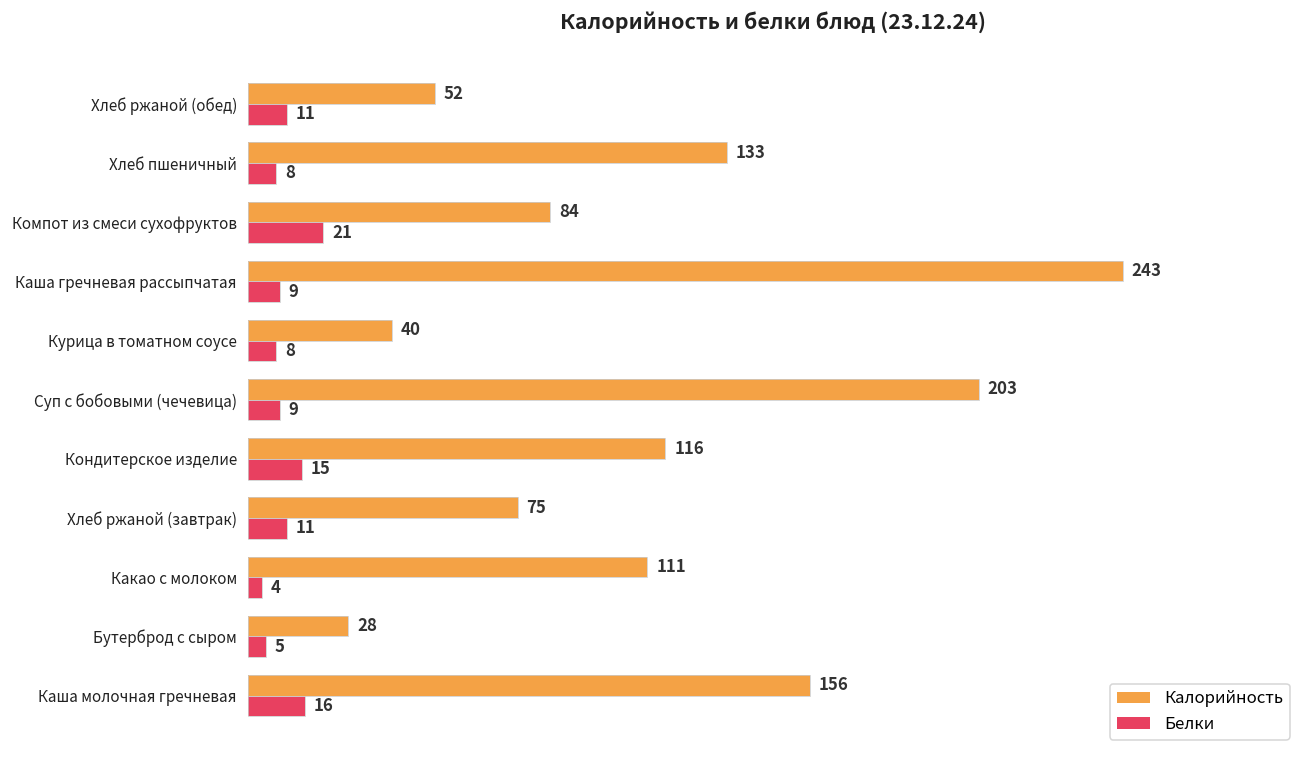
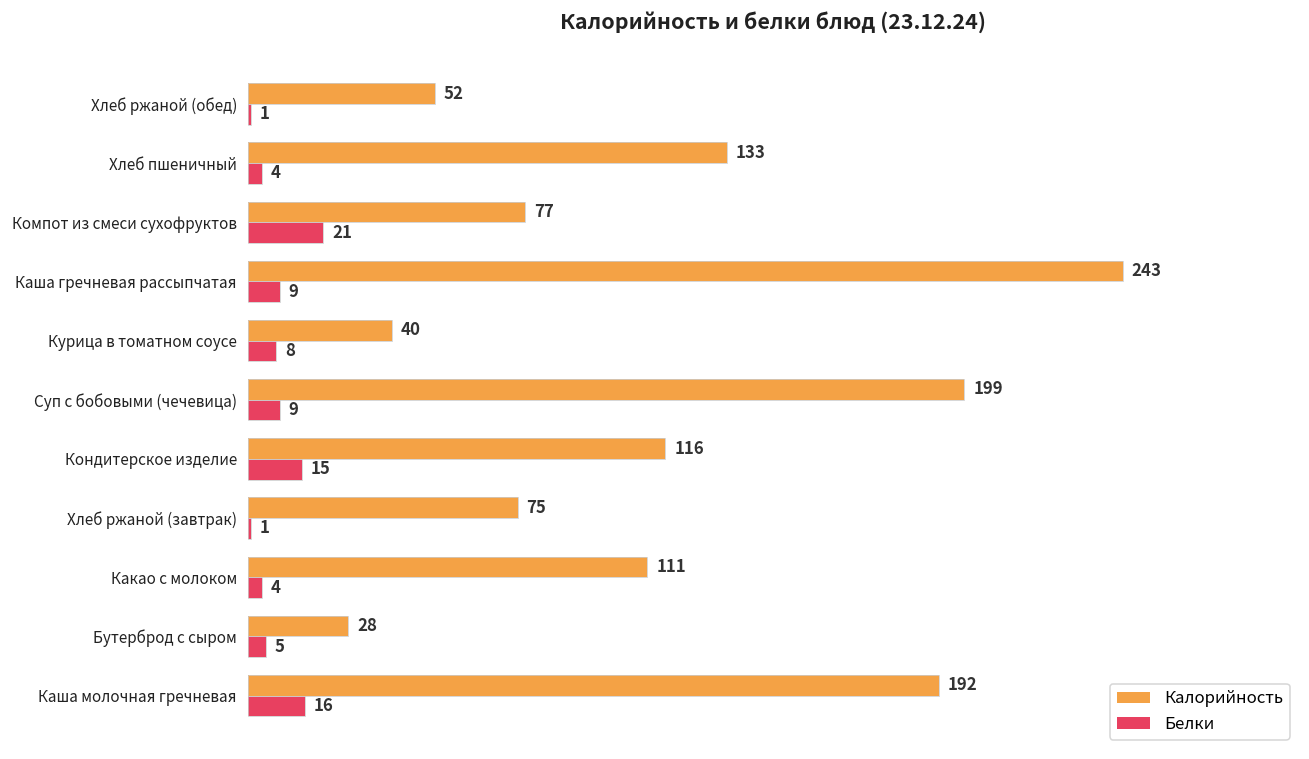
Белки, Хлеб ржаной (обед): 11 -> 1
Белки, Хлеб пшеничный: 8 -> 4
Калорийность, Компот из смеси сухофруктов: 84 -> 77
Калорийность, Суп с бобовыми (чечевица): 203 -> 199
Белки, Хлеб ржаной (завтрак): 11 -> 1
Калорийность, Каша молочная гречневая: 156 -> 192
